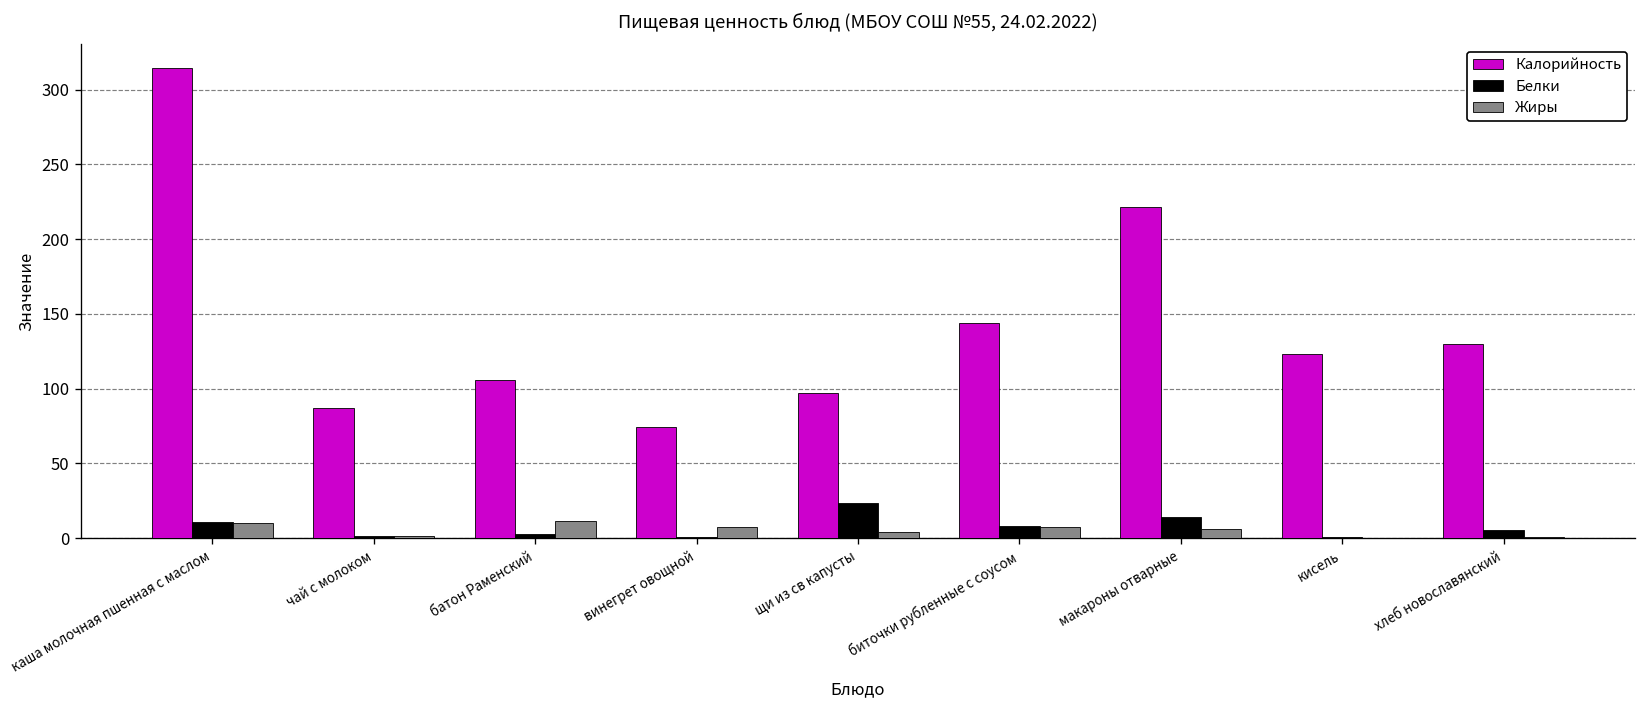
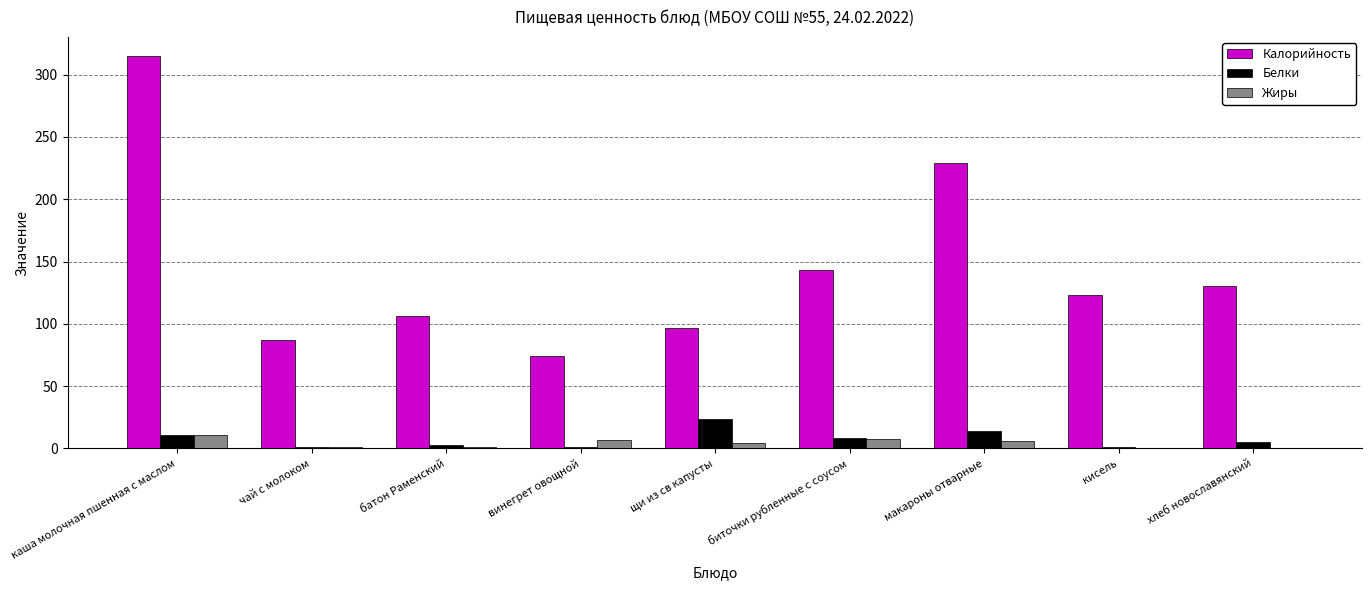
Жиры, батон Раменский: 11 -> 1
Калорийность, макароны отварные: 222 -> 229
